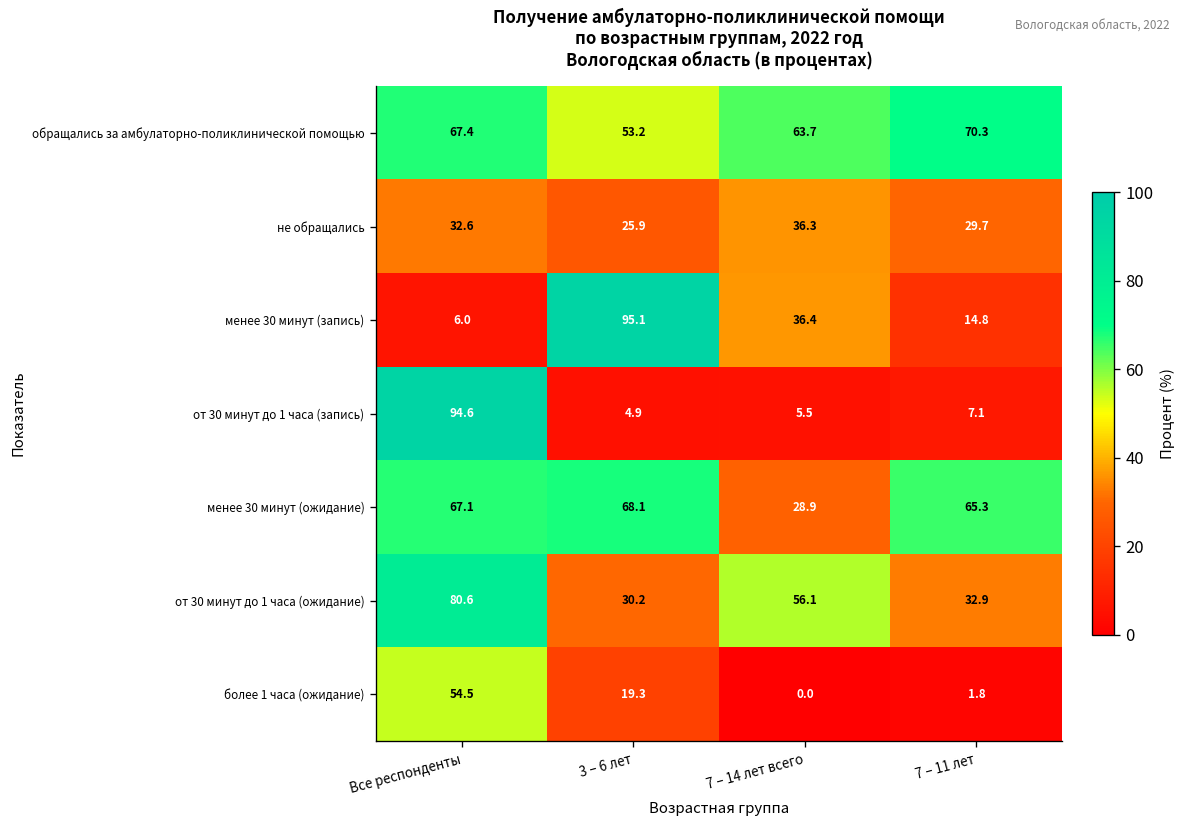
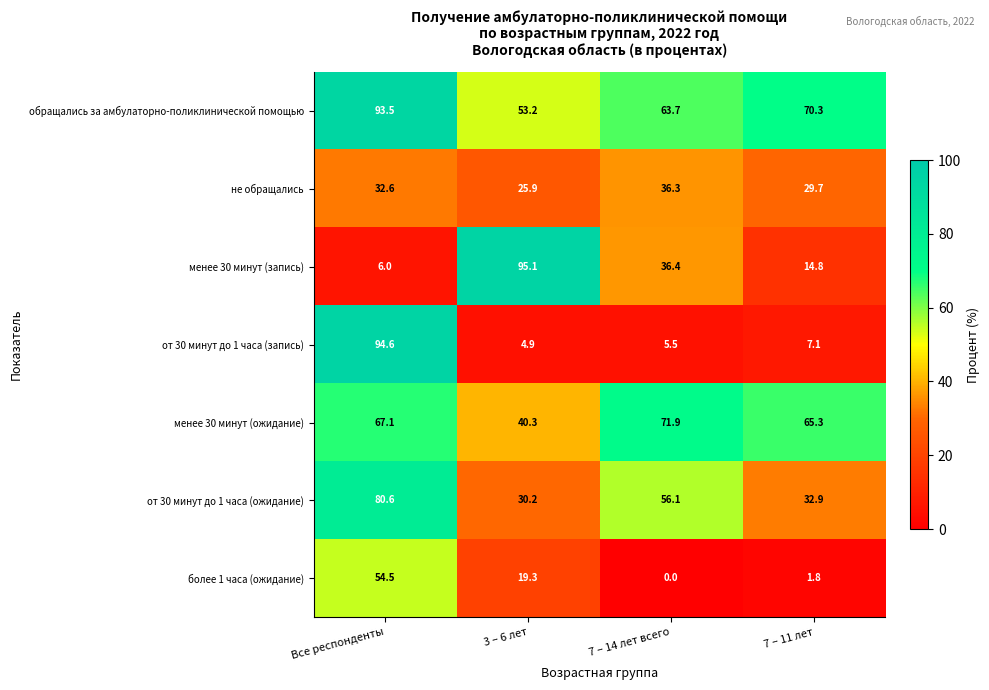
обращались за амбулаторно-поликлинической помощью, Все респонденты: 67.4 -> 93.5
менее 30 минут (ожидание), 3 – 6 лет: 68.1 -> 40.3
менее 30 минут (ожидание), 7 – 14 лет всего: 28.9 -> 71.9
